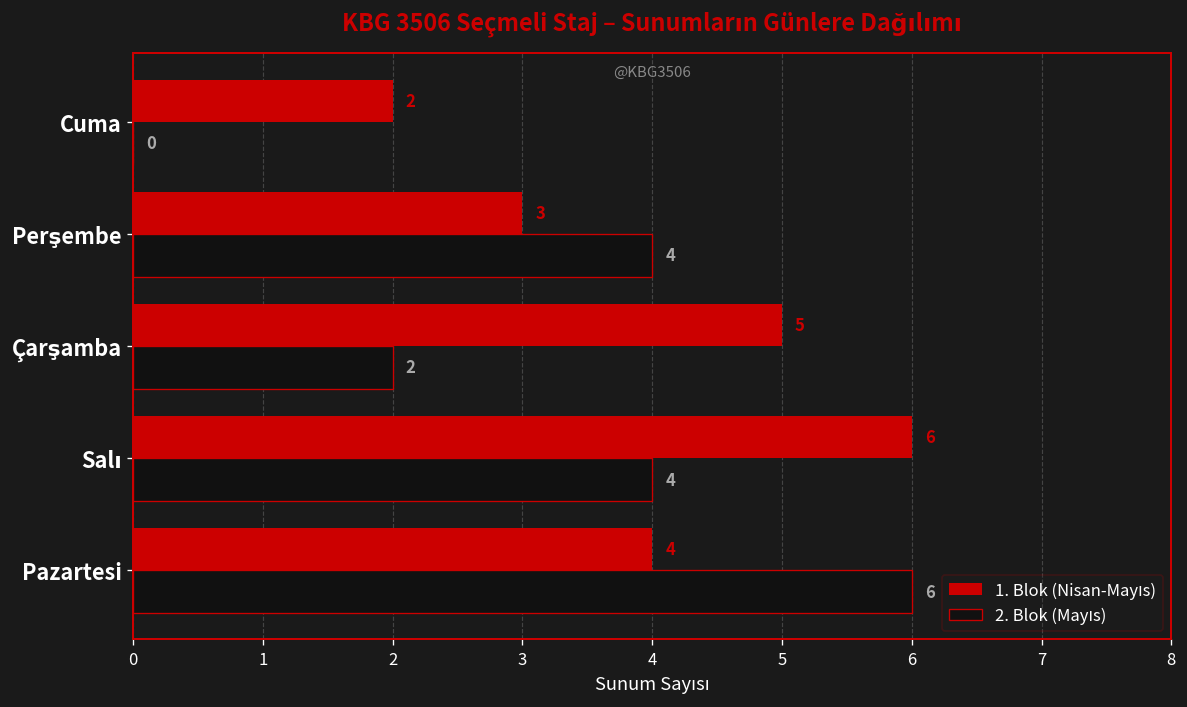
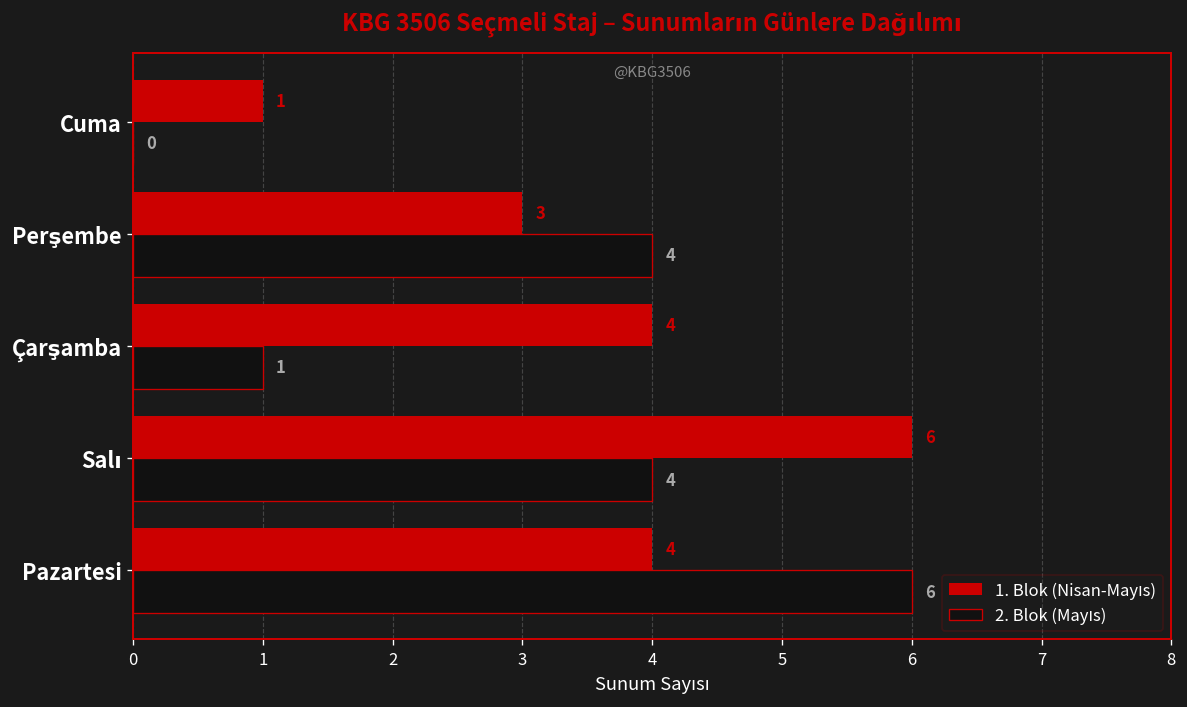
1. Blok (Nisan-Mayıs), Cuma: 2 -> 1
1. Blok (Nisan-Mayıs), Çarşamba: 5 -> 4
2. Blok (Mayıs), Çarşamba: 2 -> 1
